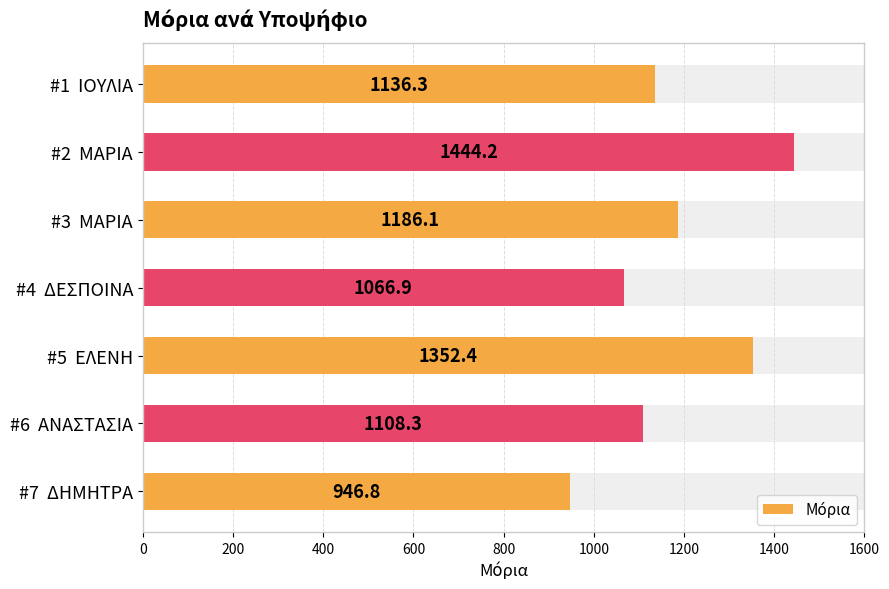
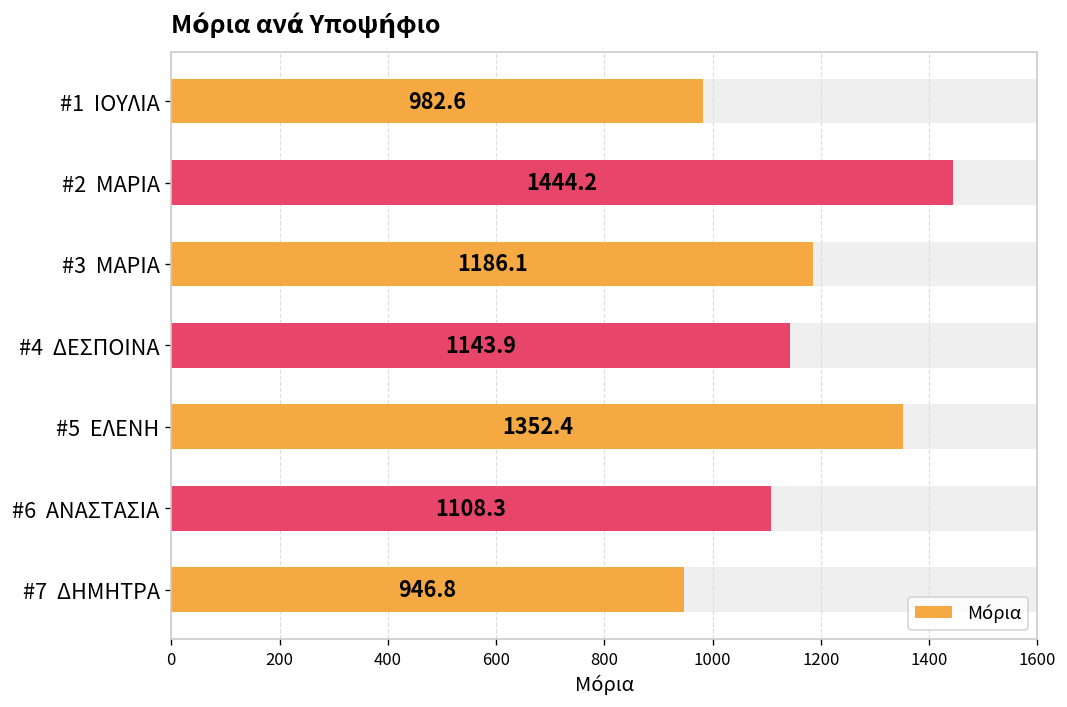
Μόρια, #1 ΙΟΥΛΙΑ: 1136.3 -> 982.6
Μόρια, #4 ΔΕΣΠΟΙΝΑ: 1066.9 -> 1143.9
